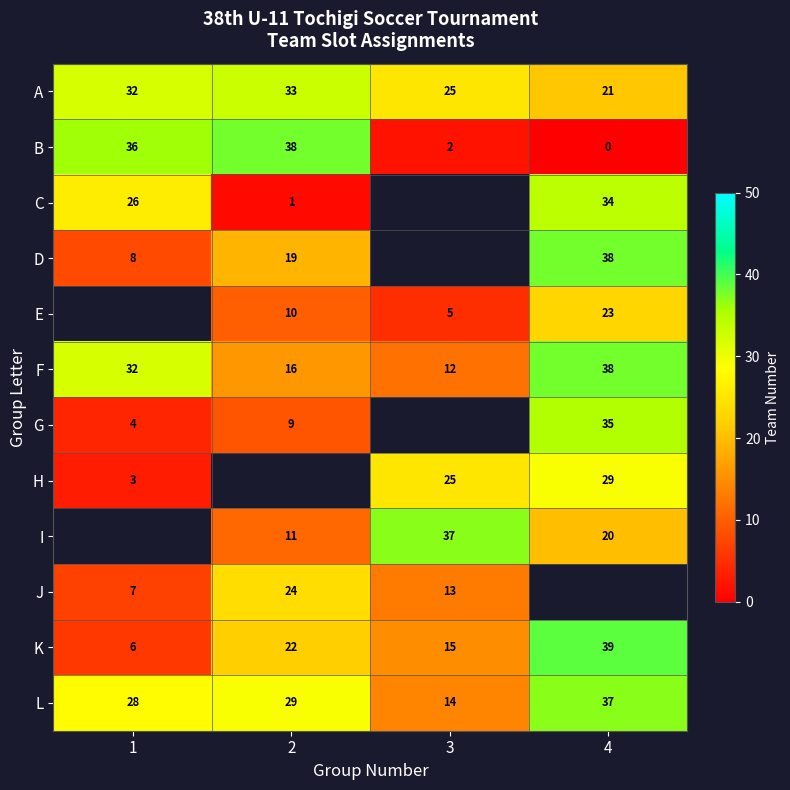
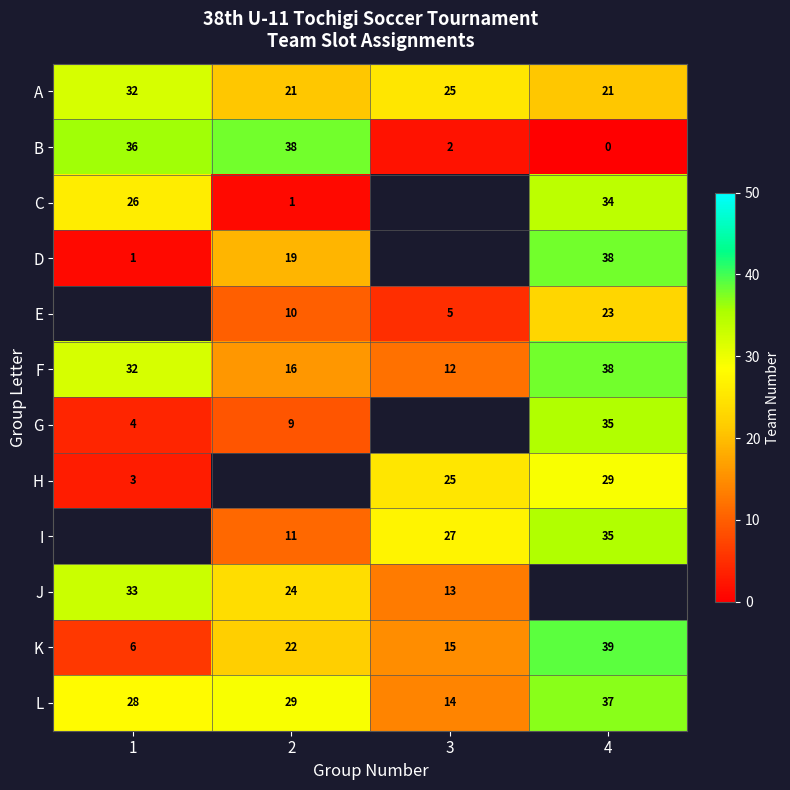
A, 2: 33 -> 21
D, 1: 8 -> 1
I, 3: 37 -> 27
I, 4: 20 -> 35
J, 1: 7 -> 33
